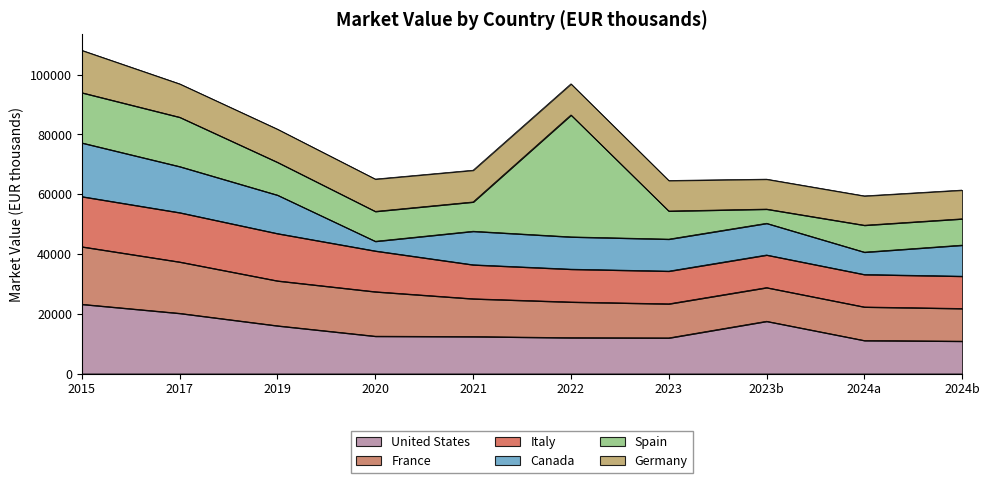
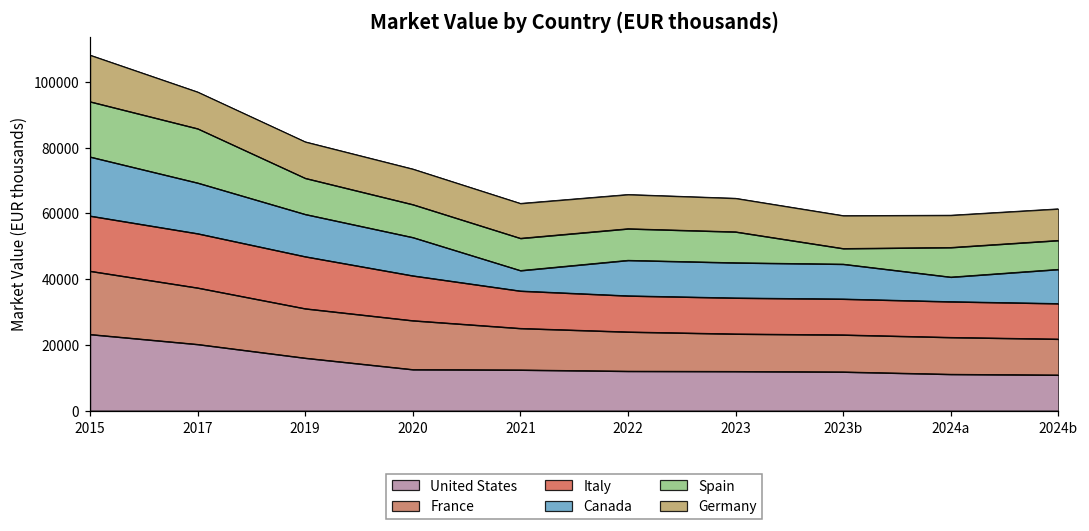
Canada, 2020: 3000 -> 12000
Canada, 2021: 11000 -> 6000
Spain, 2022: 41000 -> 10000
United States, 2023b: 18000 -> 12000
